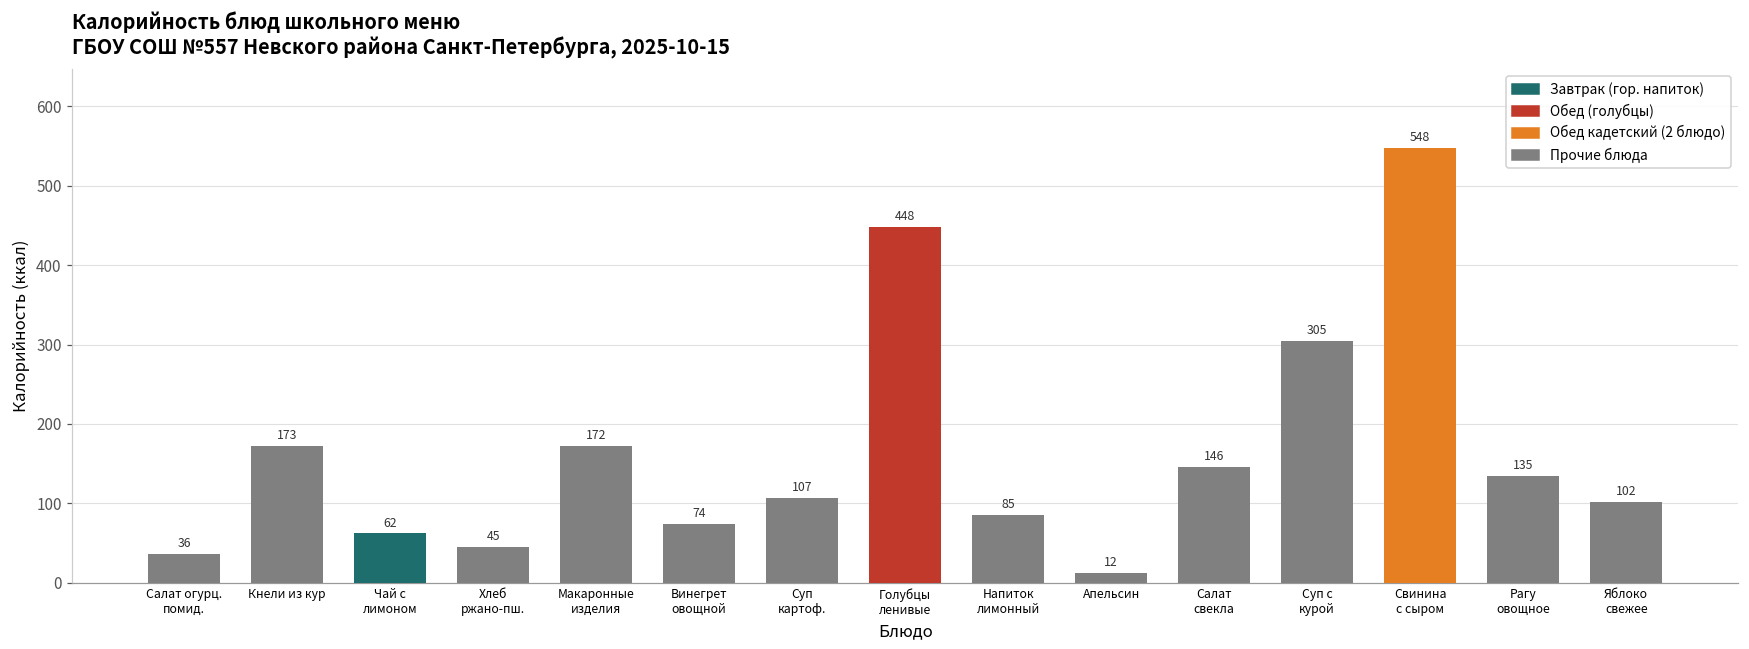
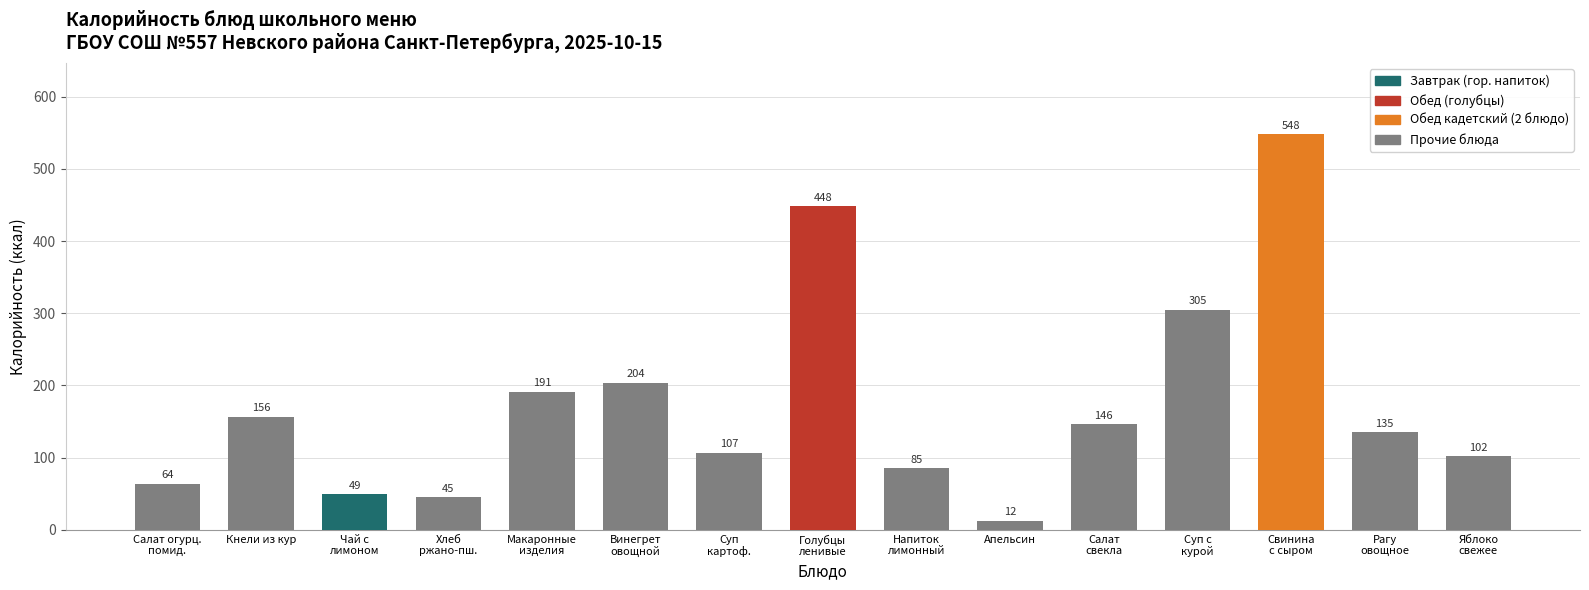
Салат огурц. помид.: 36 -> 64
Кнели из кур: 173 -> 156
Чай с лимоном: 62 -> 49
Макаронные изделия: 172 -> 191
Винегрет овощной: 74 -> 204
